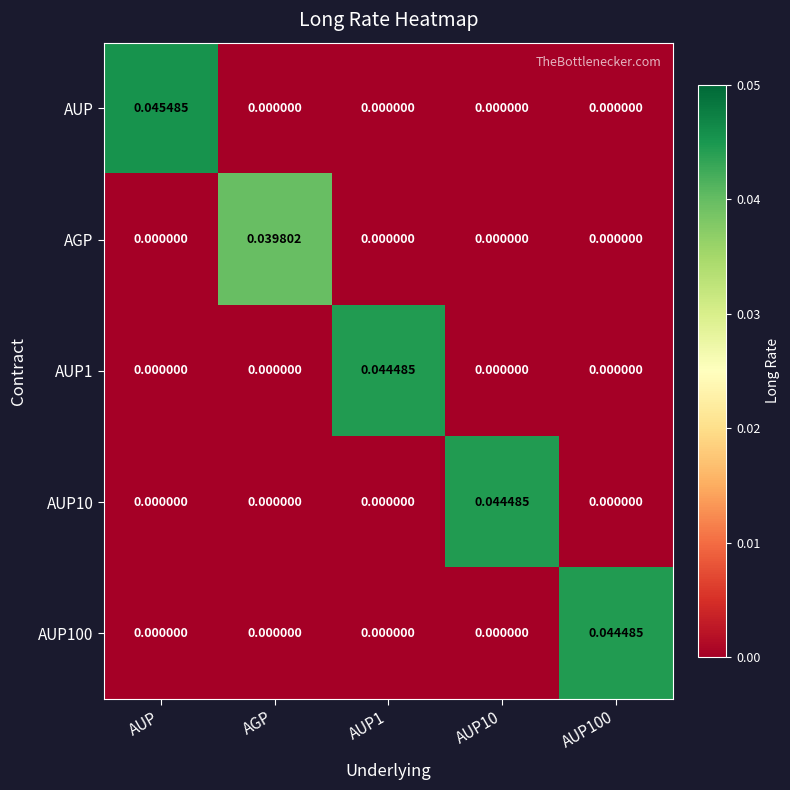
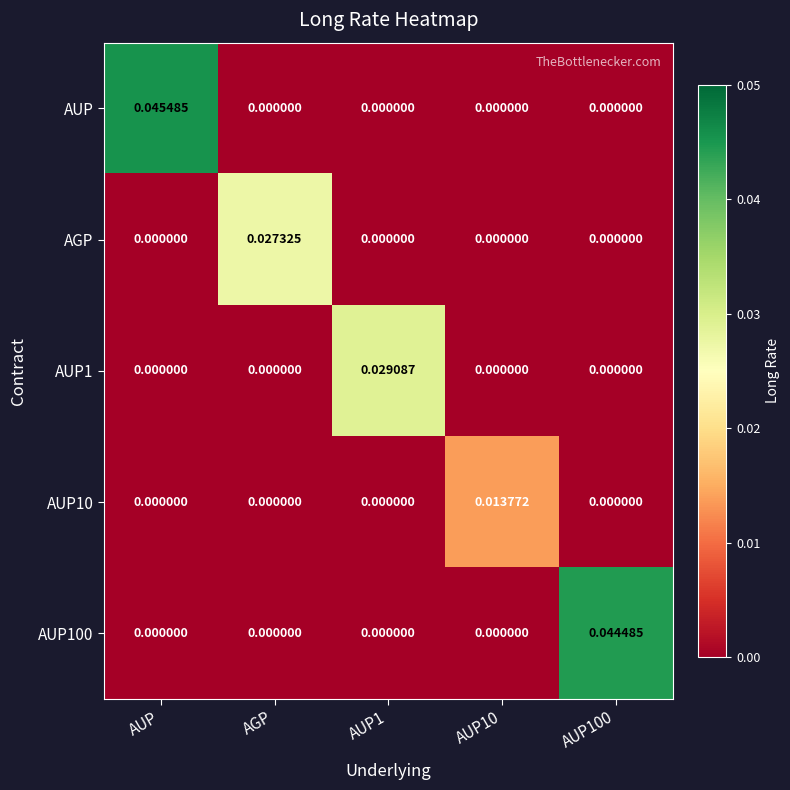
AGP, AGP: 0.039802 -> 0.027325
AUP1, AUP1: 0.044485 -> 0.029087
AUP10, AUP10: 0.044485 -> 0.013772
